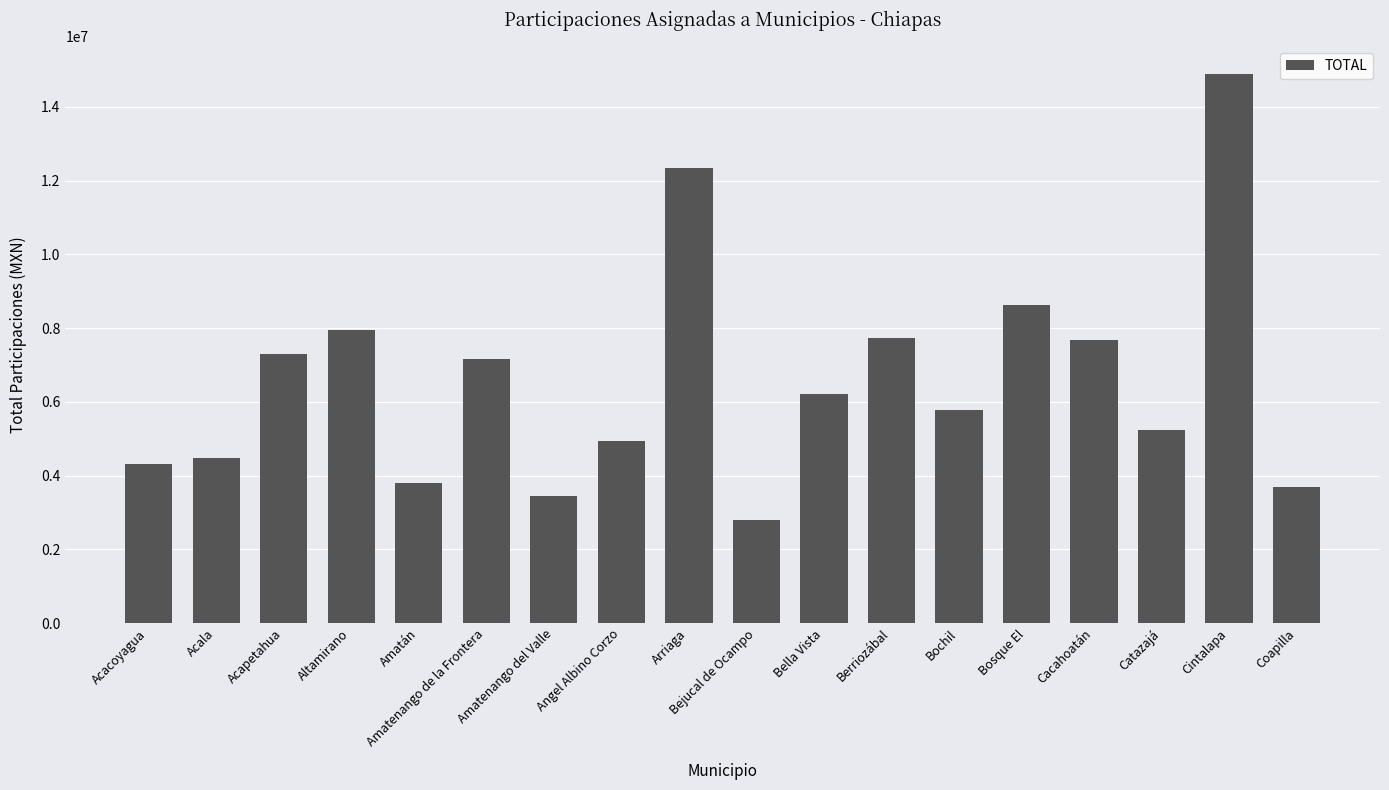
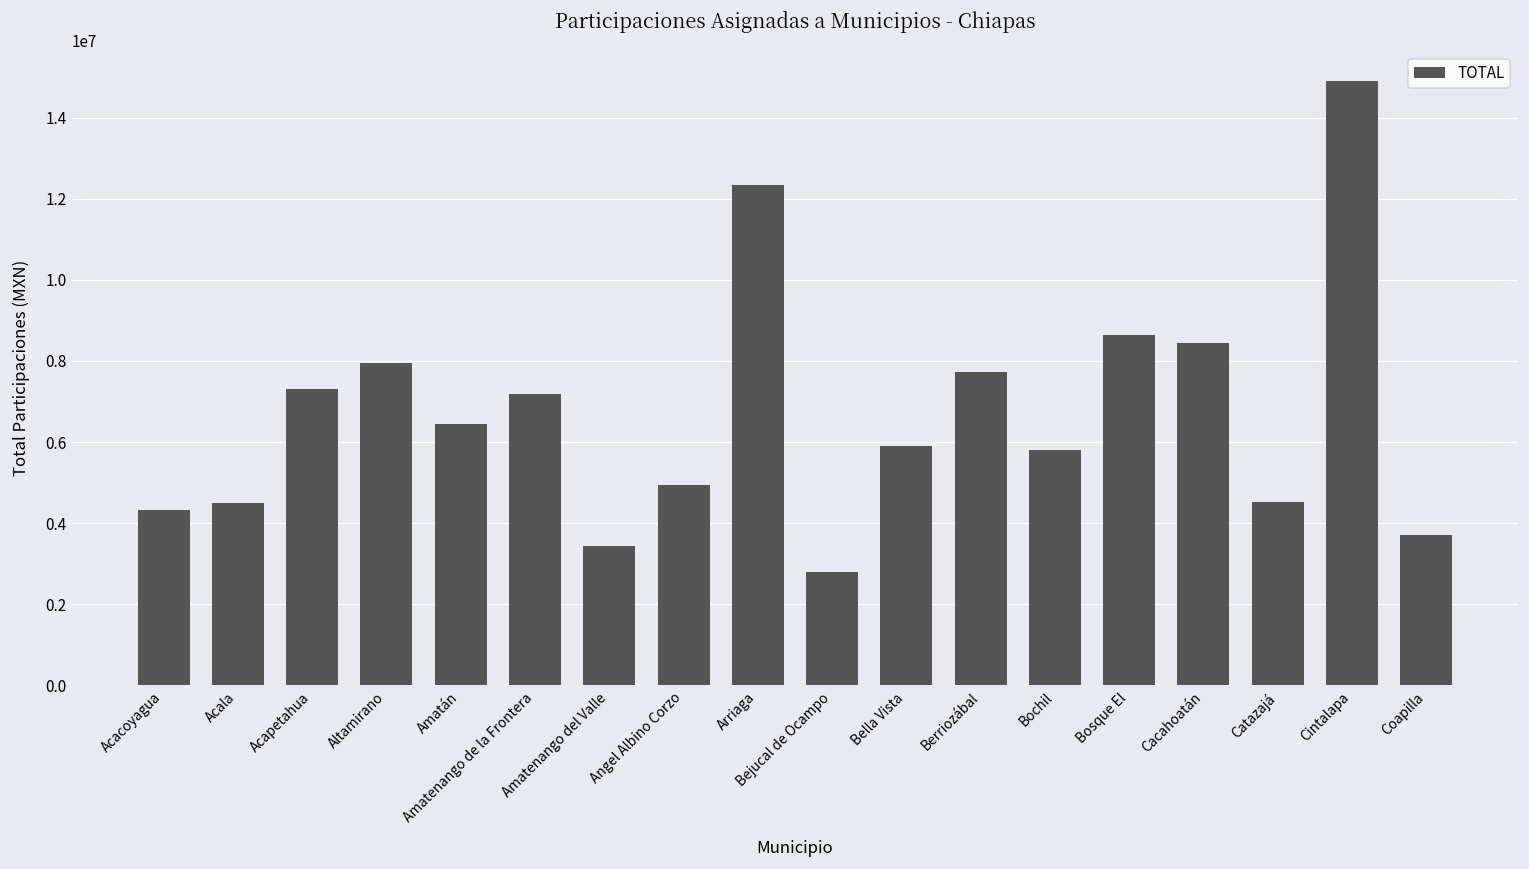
Amatán: 3800000 -> 6400000
Bella Vista: 6200000 -> 5900000
Cacahoatán: 7700000 -> 8400000
Catazajá: 5200000 -> 4500000
